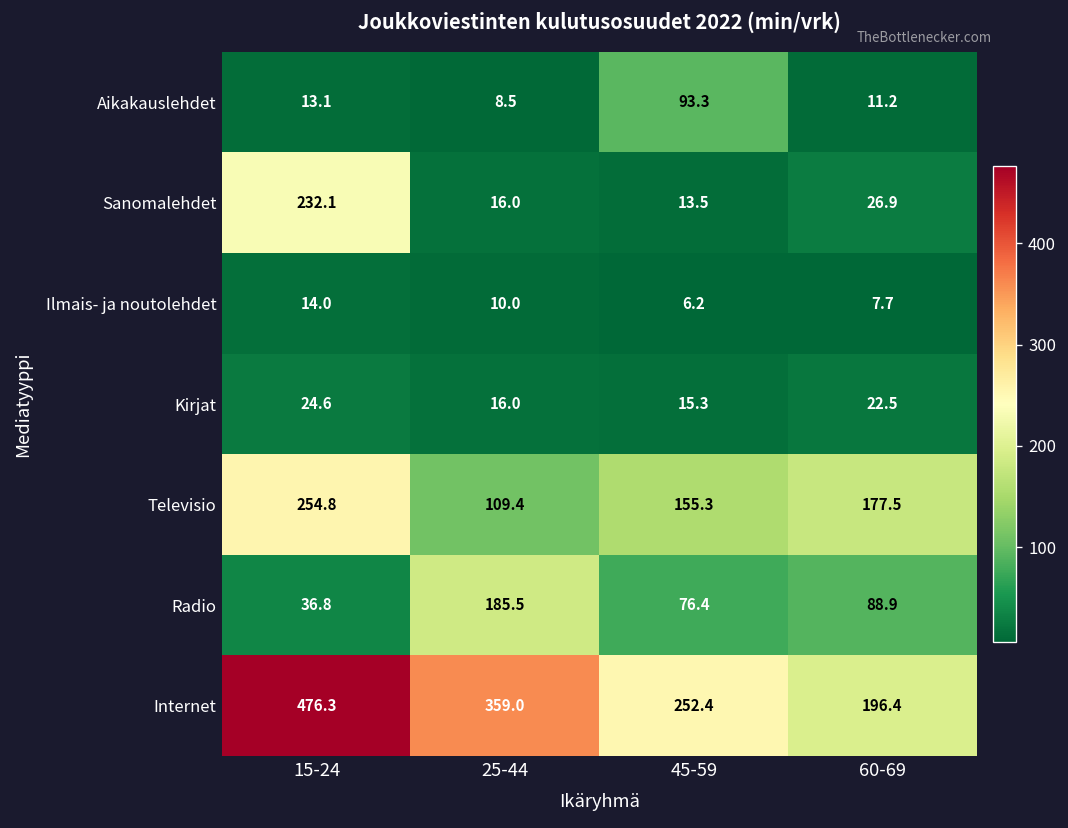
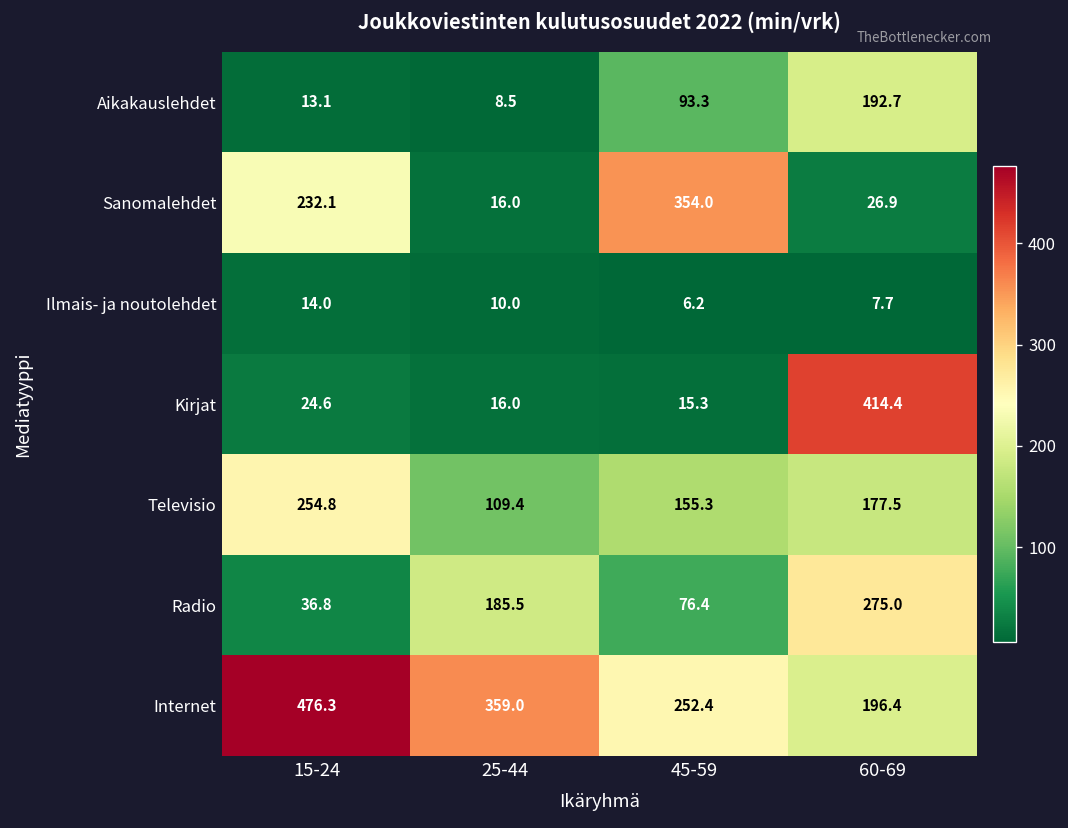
Aikakauslehdet, 60-69: 11.2 -> 192.7
Sanomalehdet, 45-59: 13.5 -> 354.0
Kirjat, 60-69: 22.5 -> 414.4
Radio, 60-69: 88.9 -> 275.0
